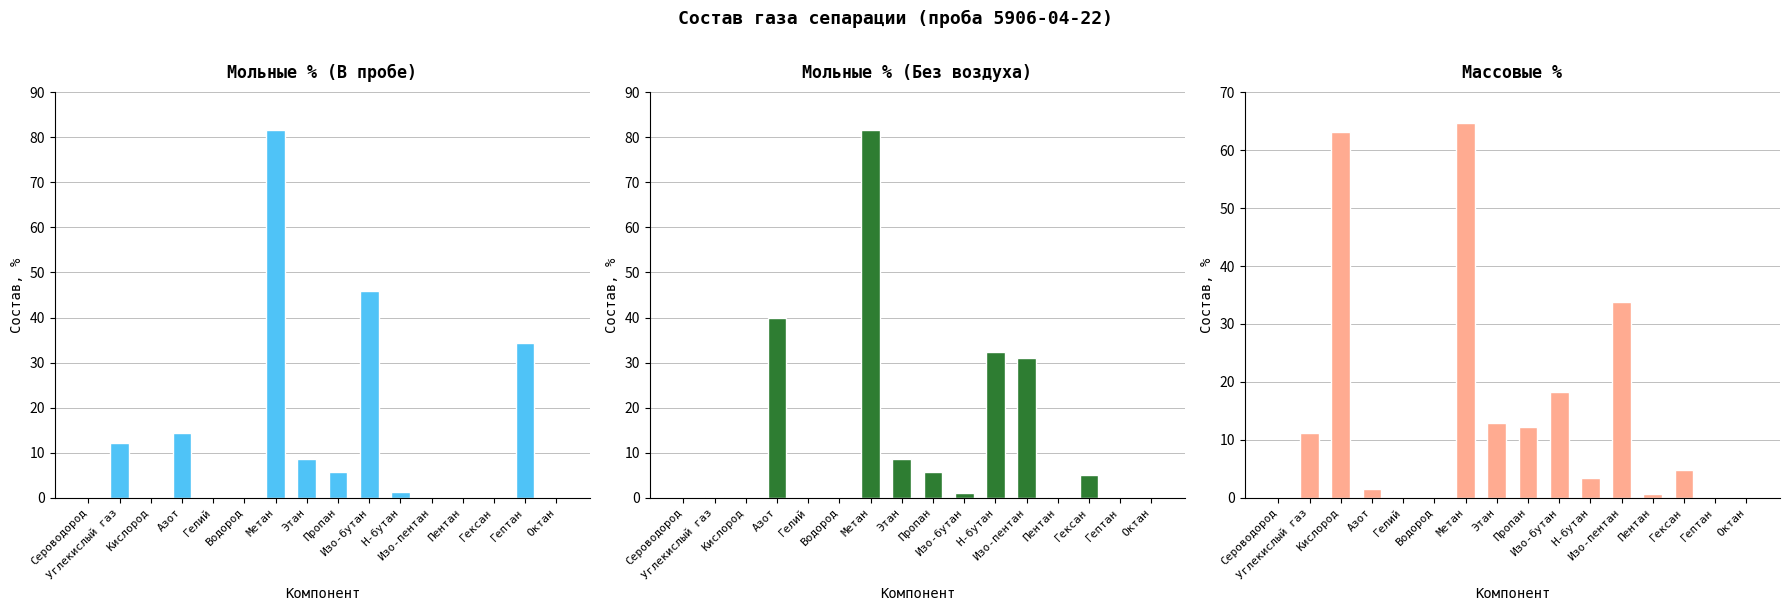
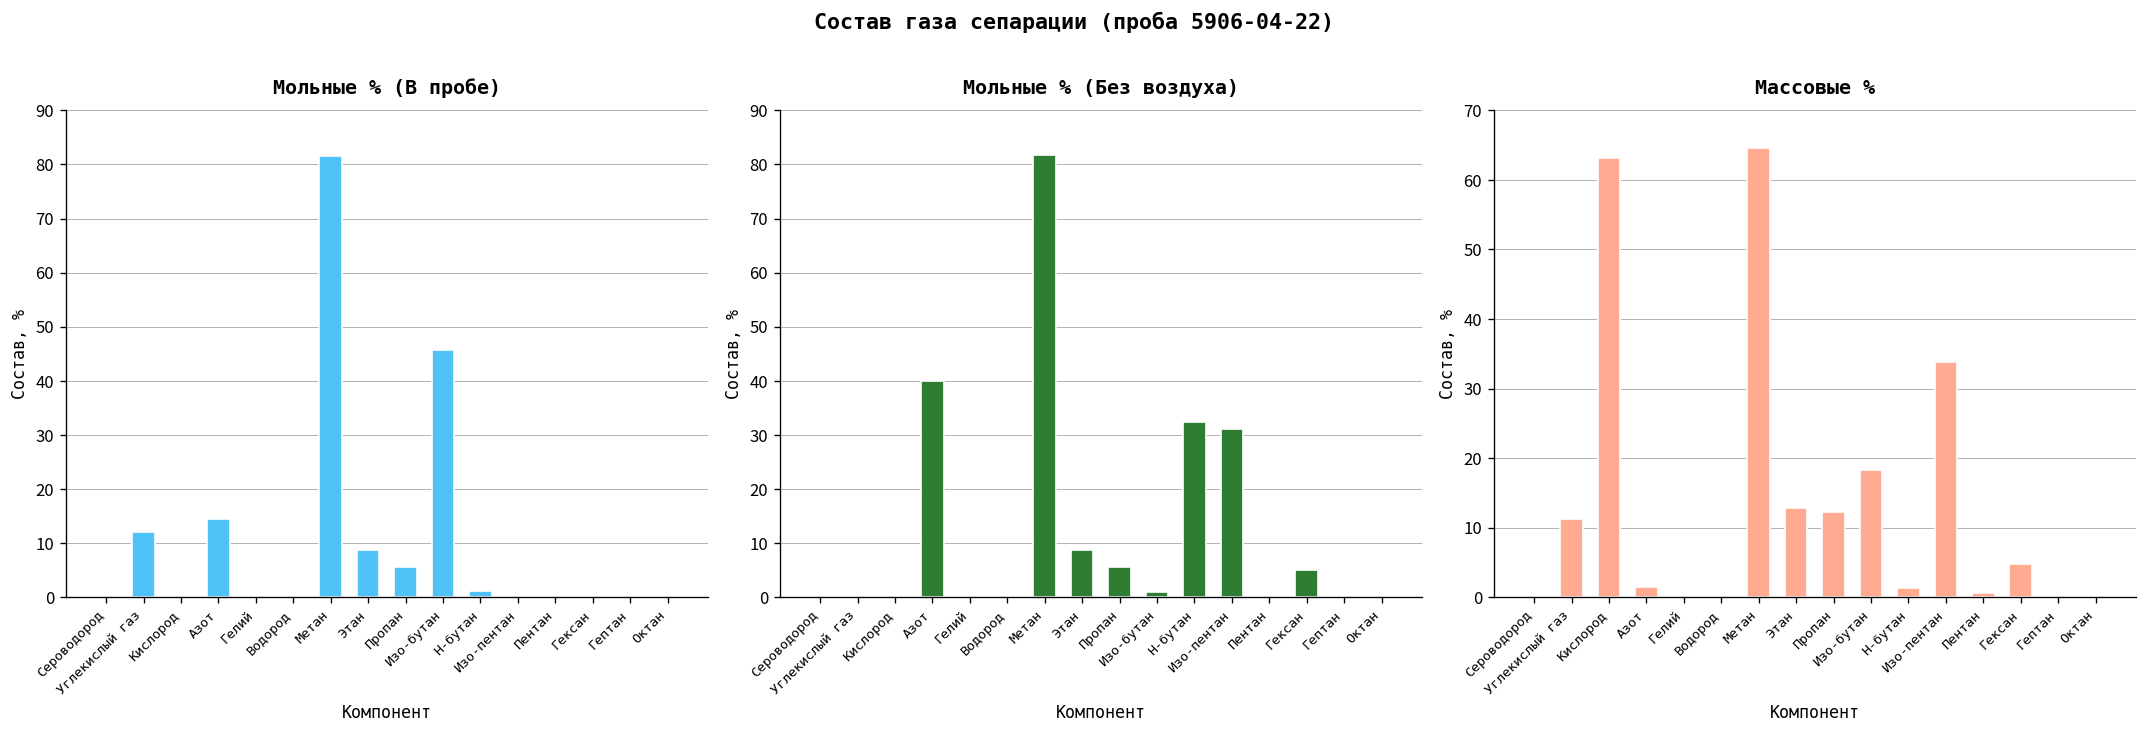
Мольные % (В пробе), Гептан: 34 -> 0
Массовые %, Н-бутан: 3 -> 1
